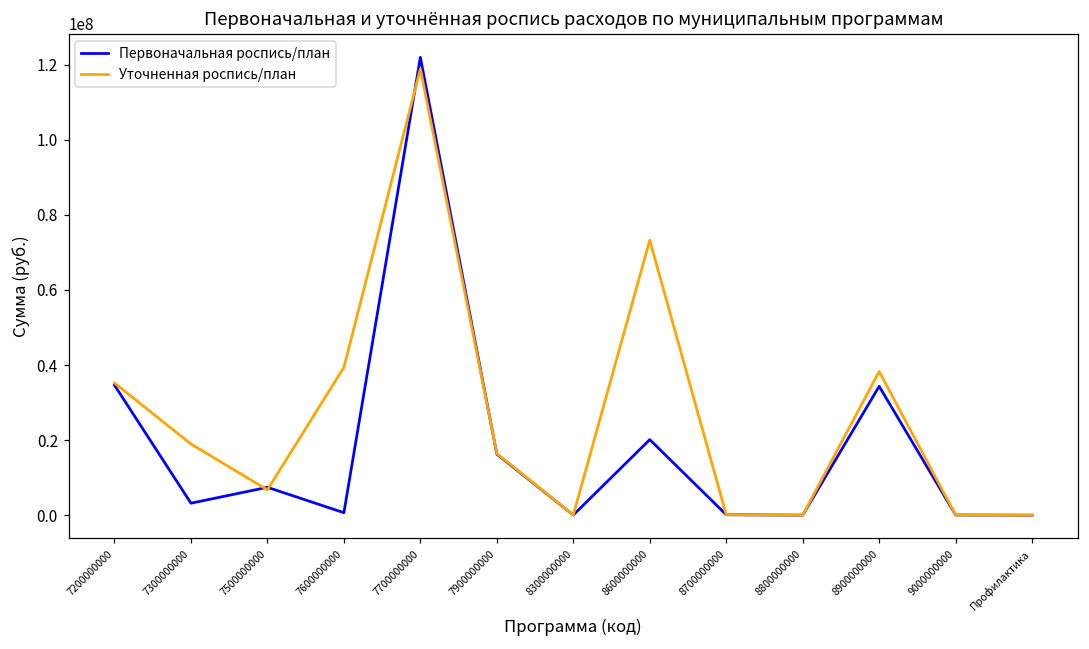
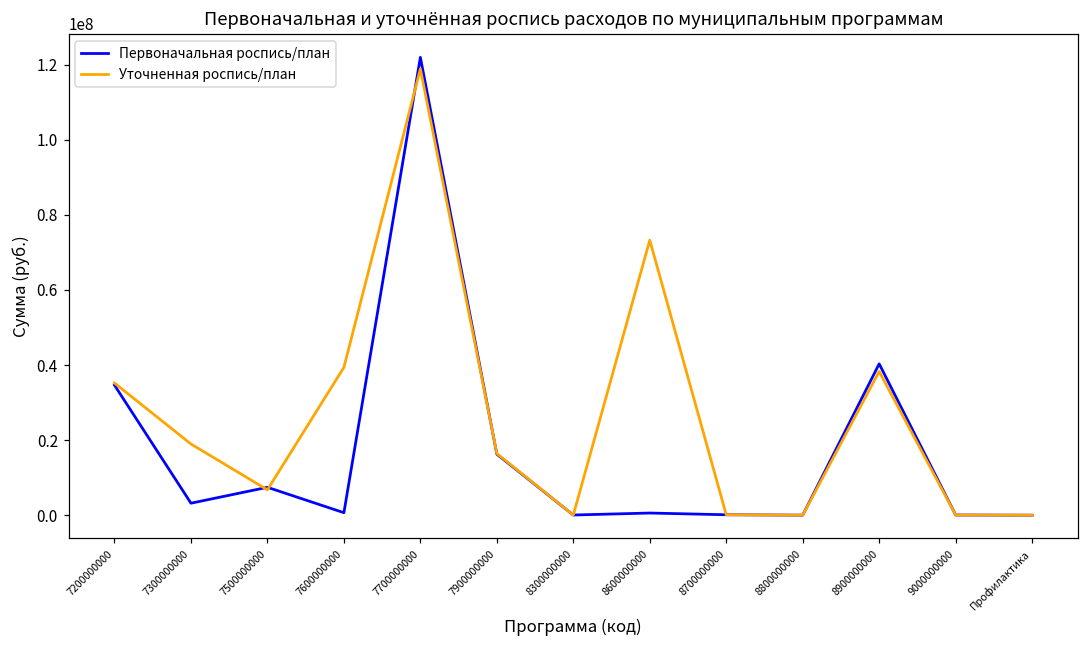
Первоначальная роспись/план, 8600000000: 20000000 -> 1000000
Первоначальная роспись/план, 8900000000: 34000000 -> 40000000
